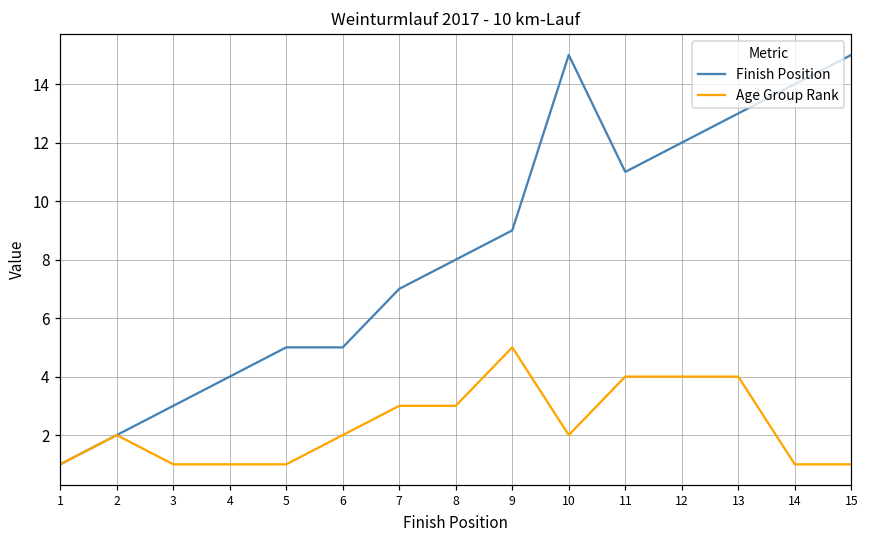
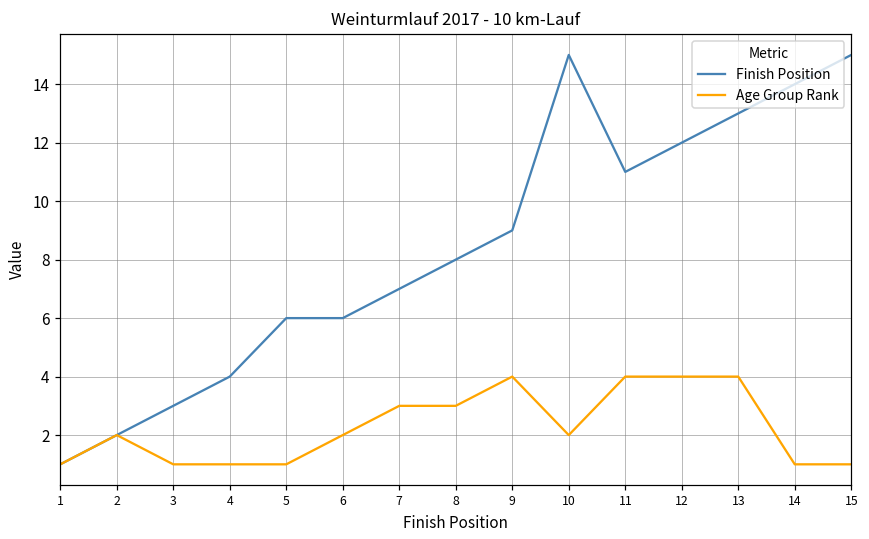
Finish Position, 5: 5 -> 6
Finish Position, 6: 5 -> 6
Age Group Rank, 9: 5 -> 4
